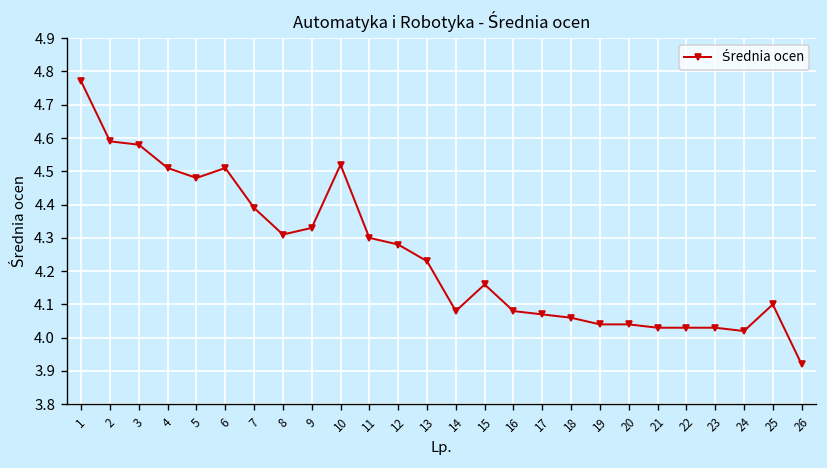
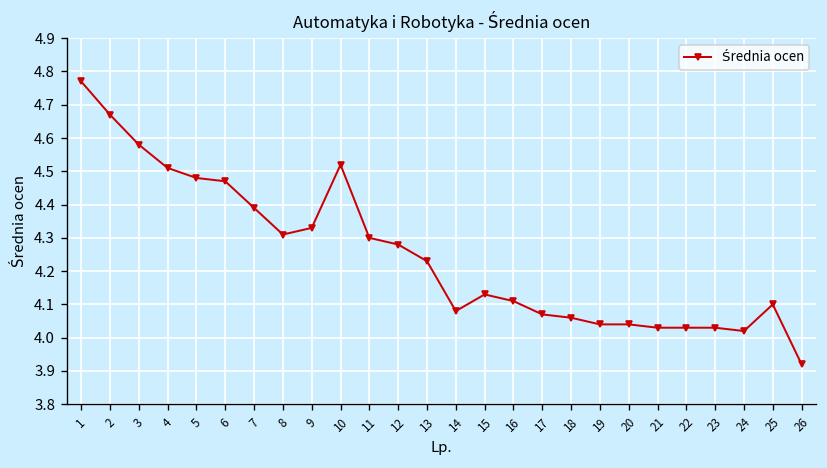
2: 4.59 -> 4.67
6: 4.51 -> 4.47
15: 4.16 -> 4.13
16: 4.08 -> 4.11
